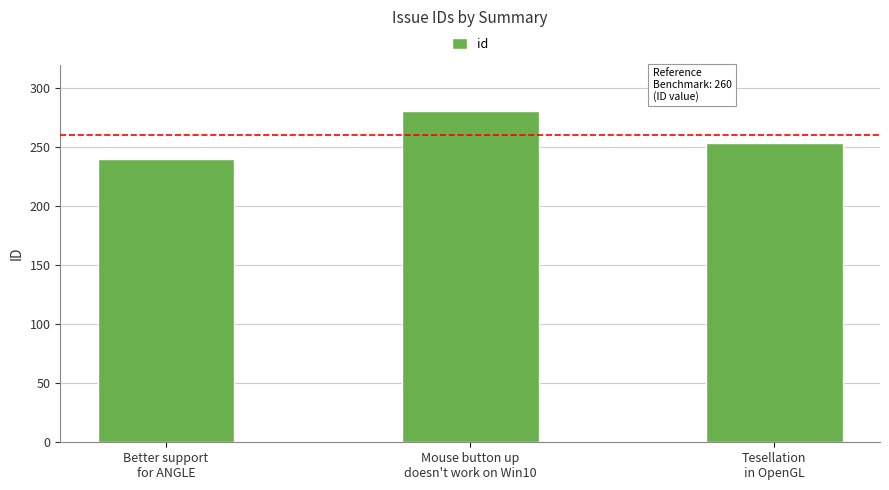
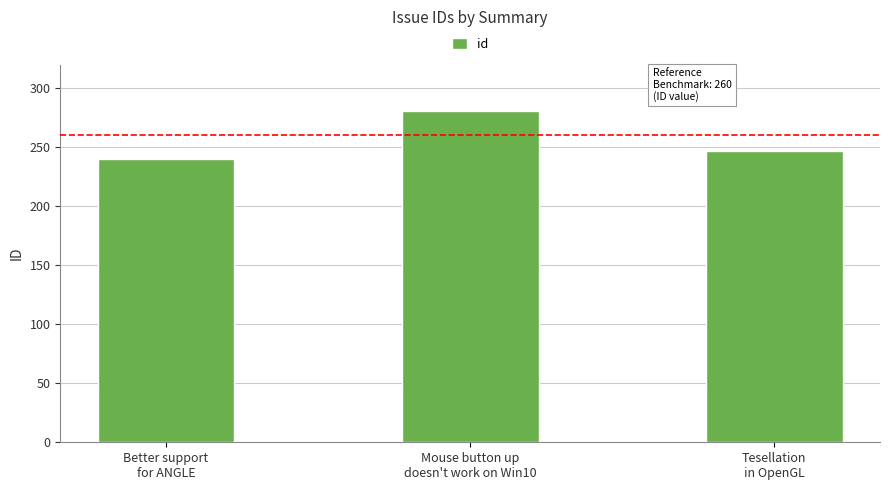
Tesellation in OpenGL: 254 -> 247
